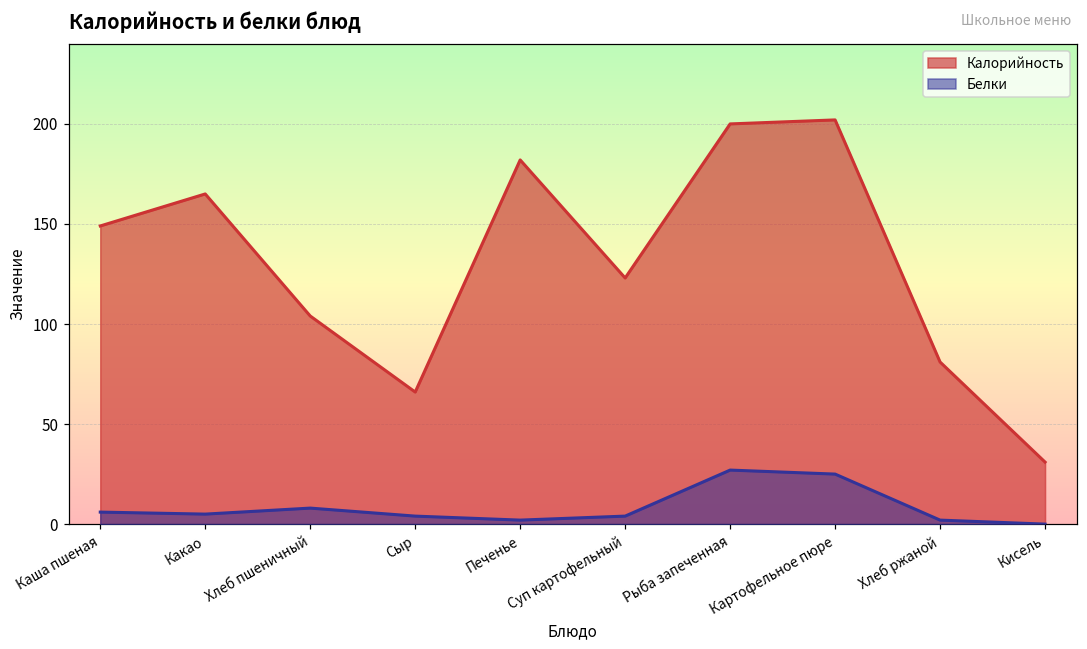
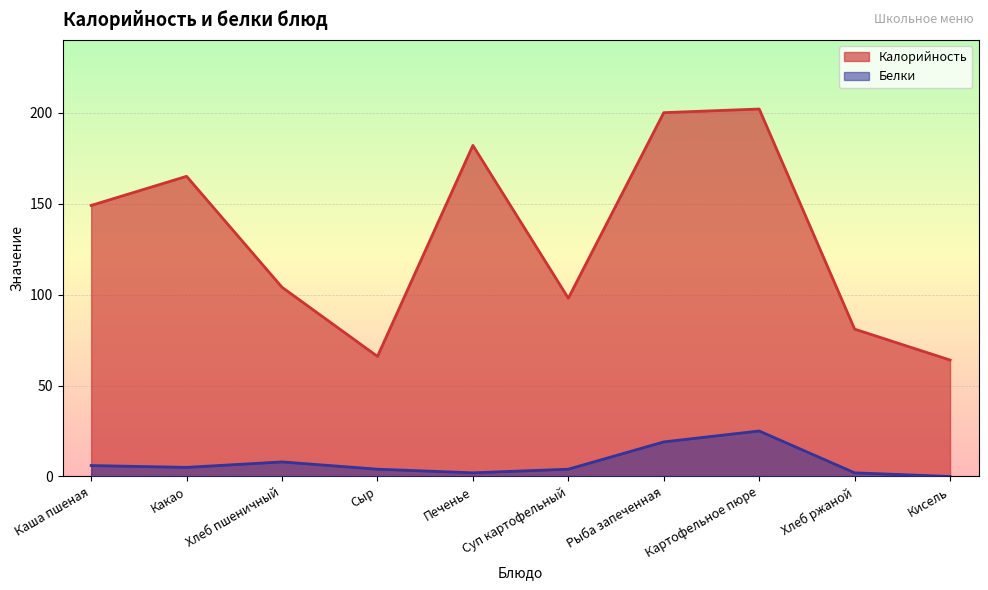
Калорийность, Суп картофельный: 123 -> 98
Белки, Рыба запеченная: 27 -> 19
Калорийность, Кисель: 31 -> 64
